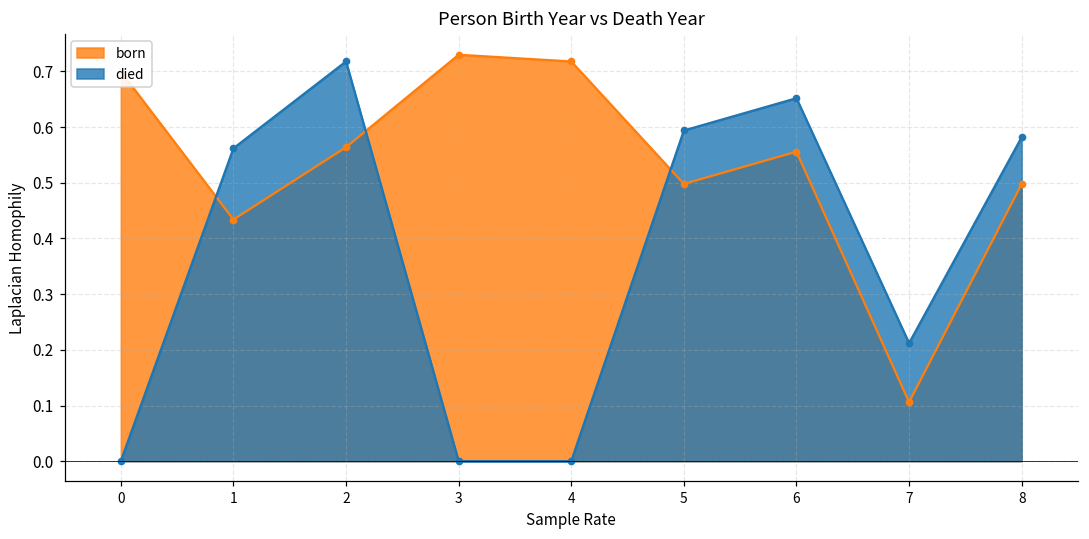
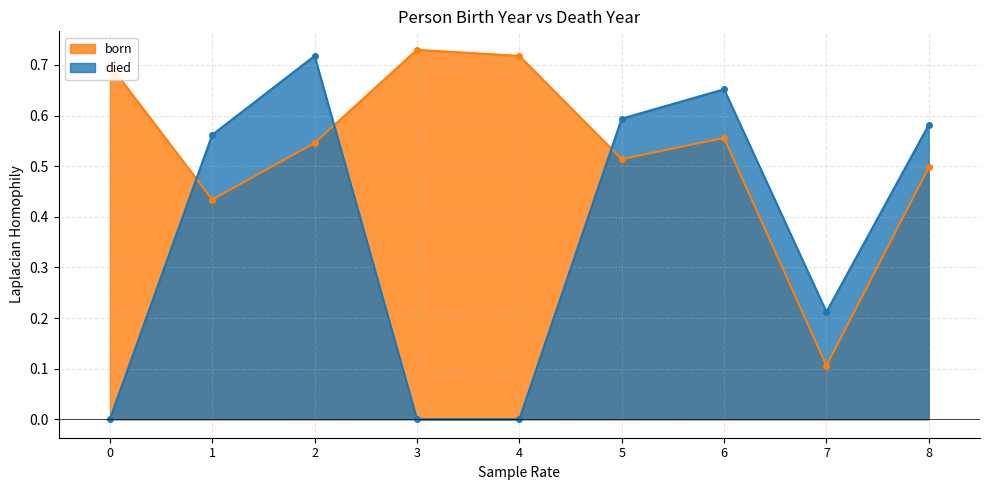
born, 2: 0.56 -> 0.55
born, 5: 0.50 -> 0.51
